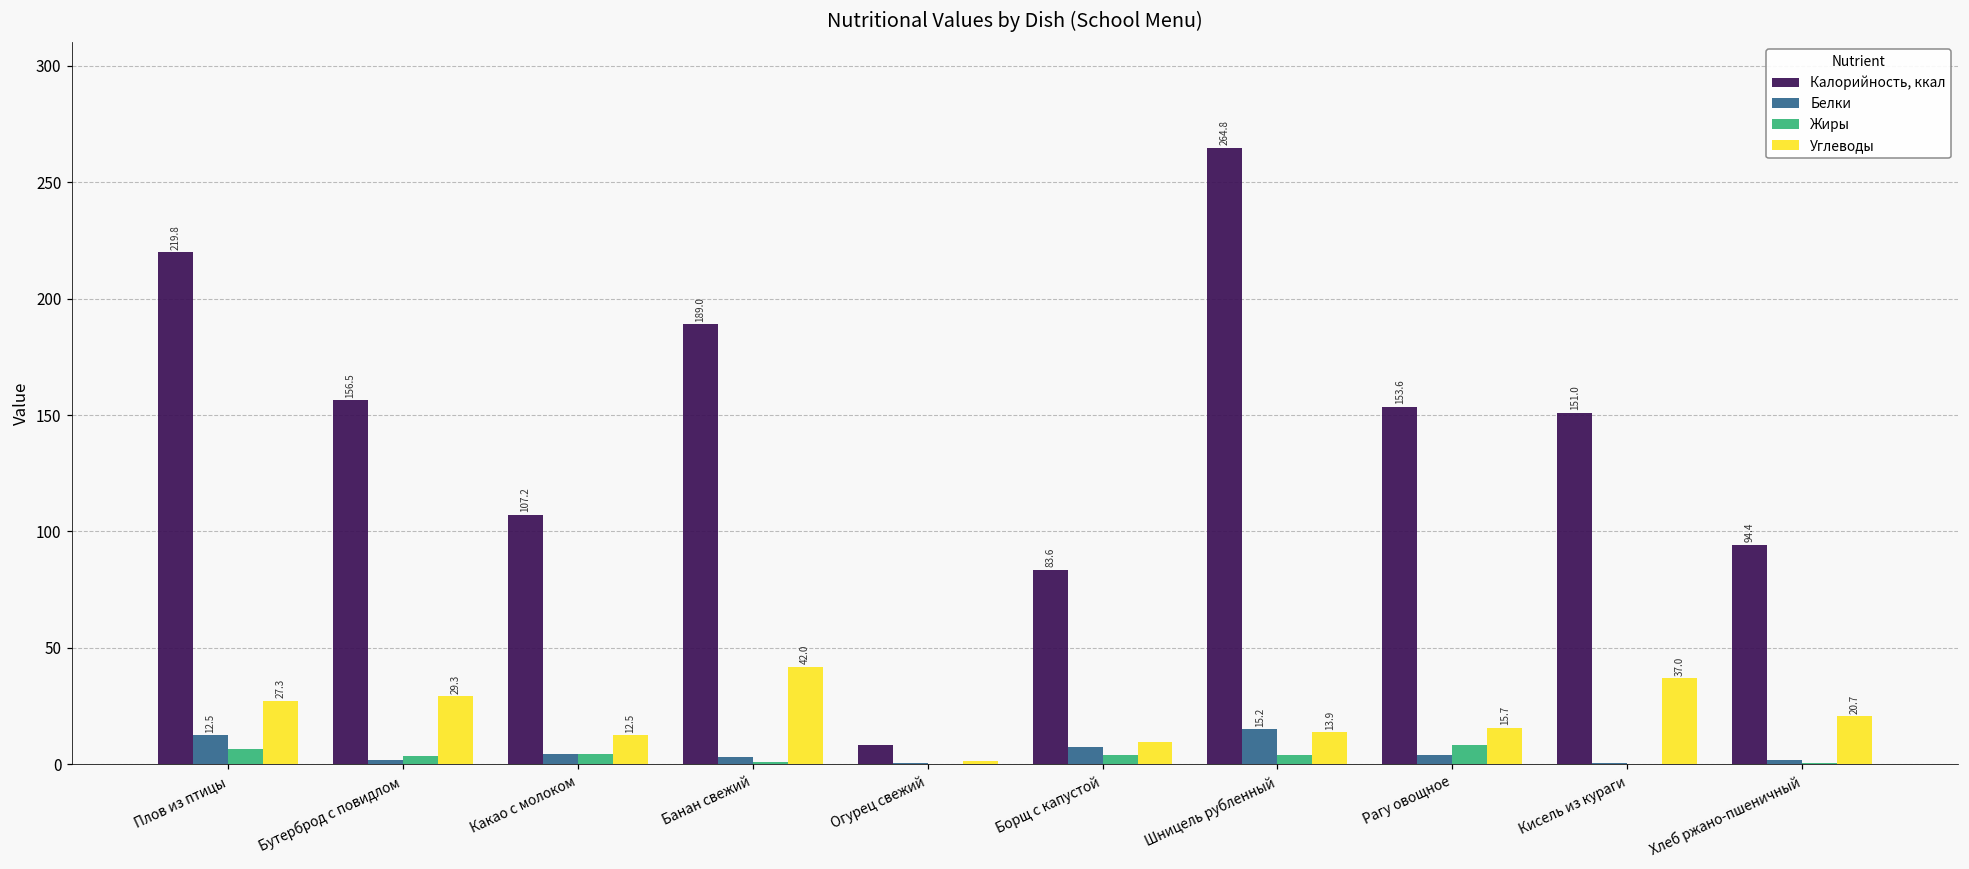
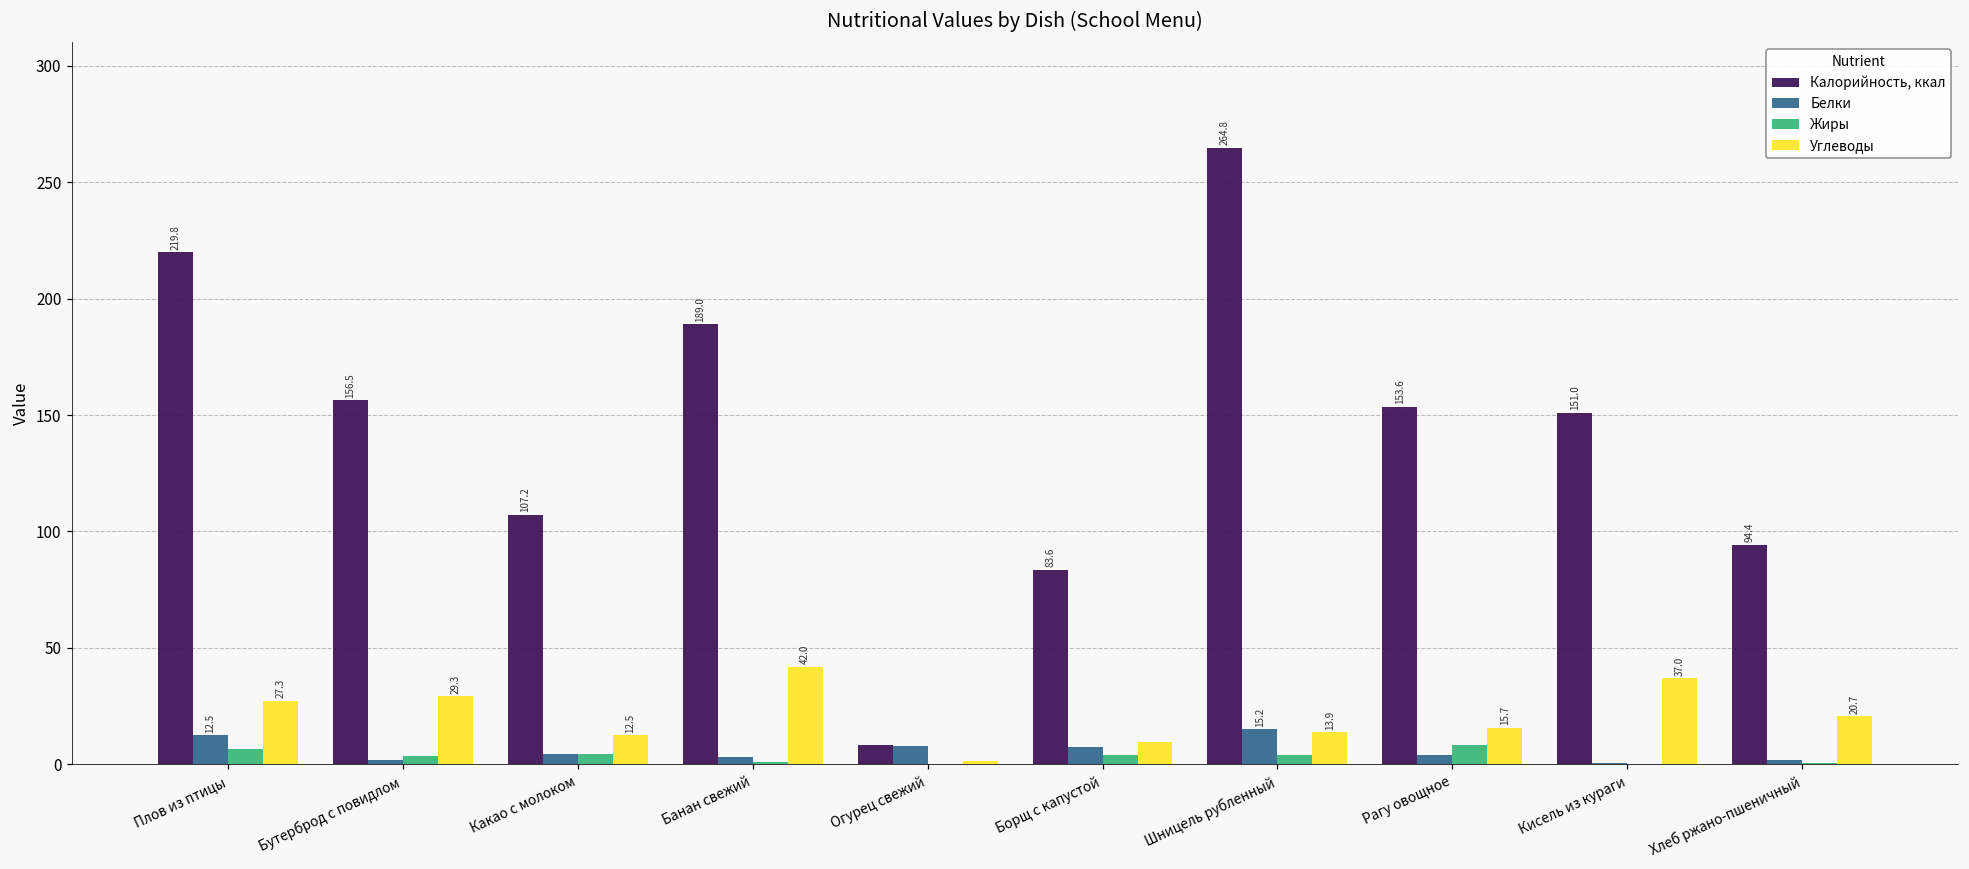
Белки, Огурец свежий: 0 -> 8
